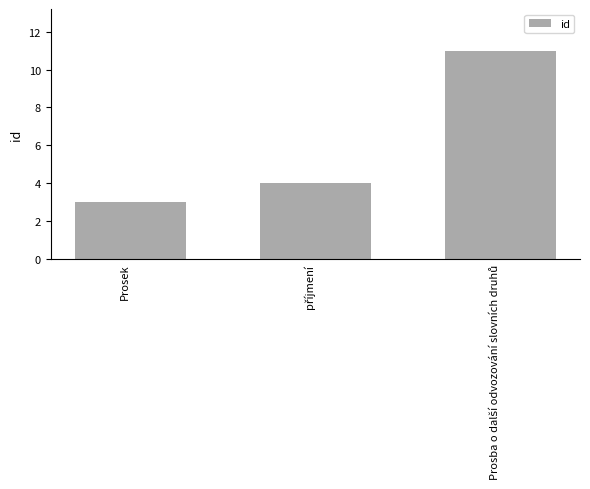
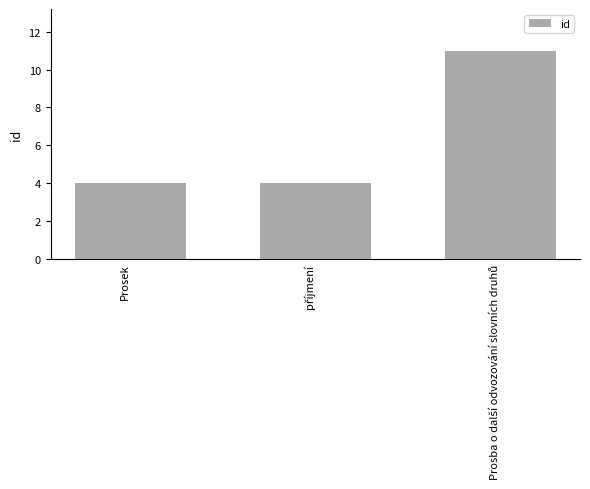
Prosek: 3 -> 4
